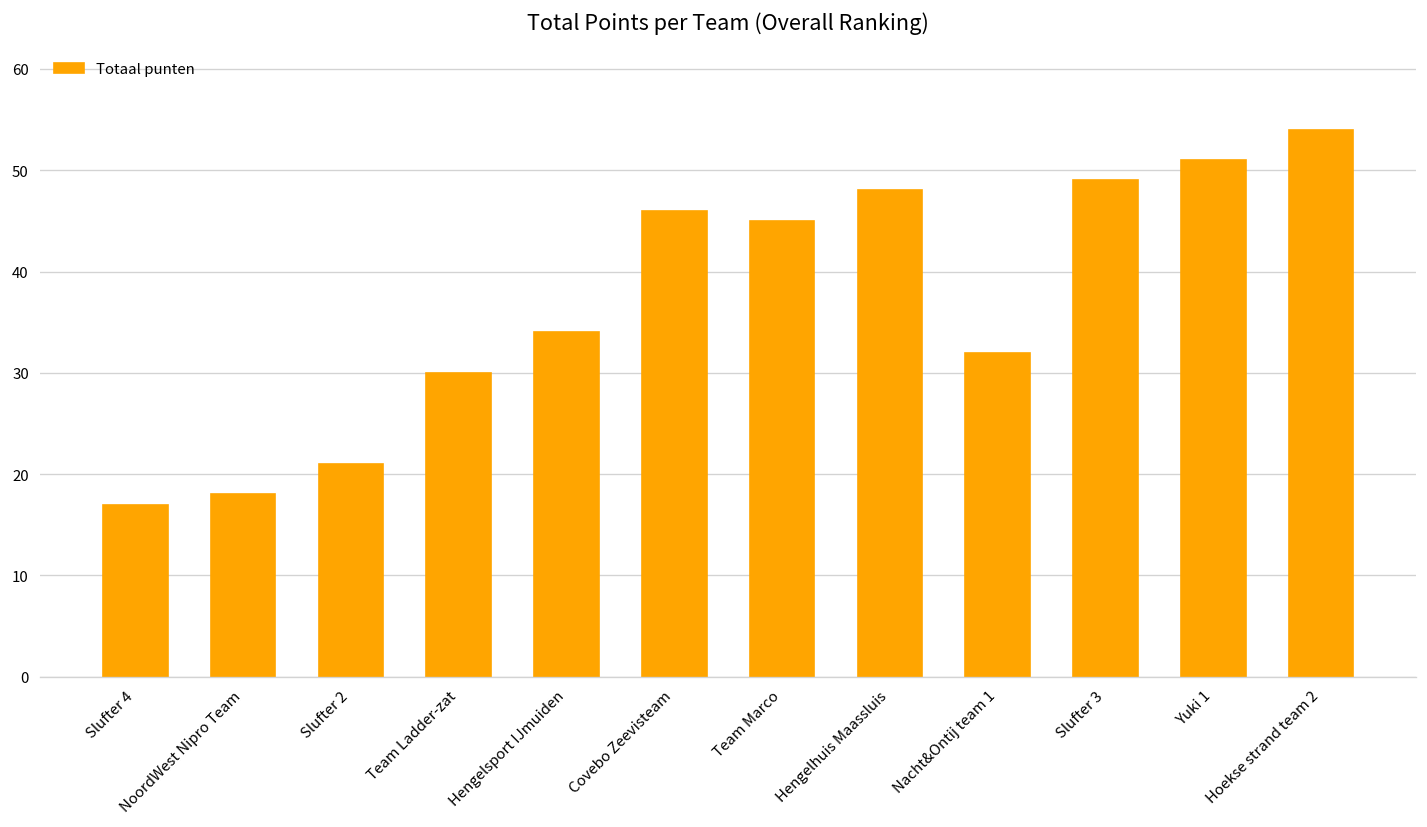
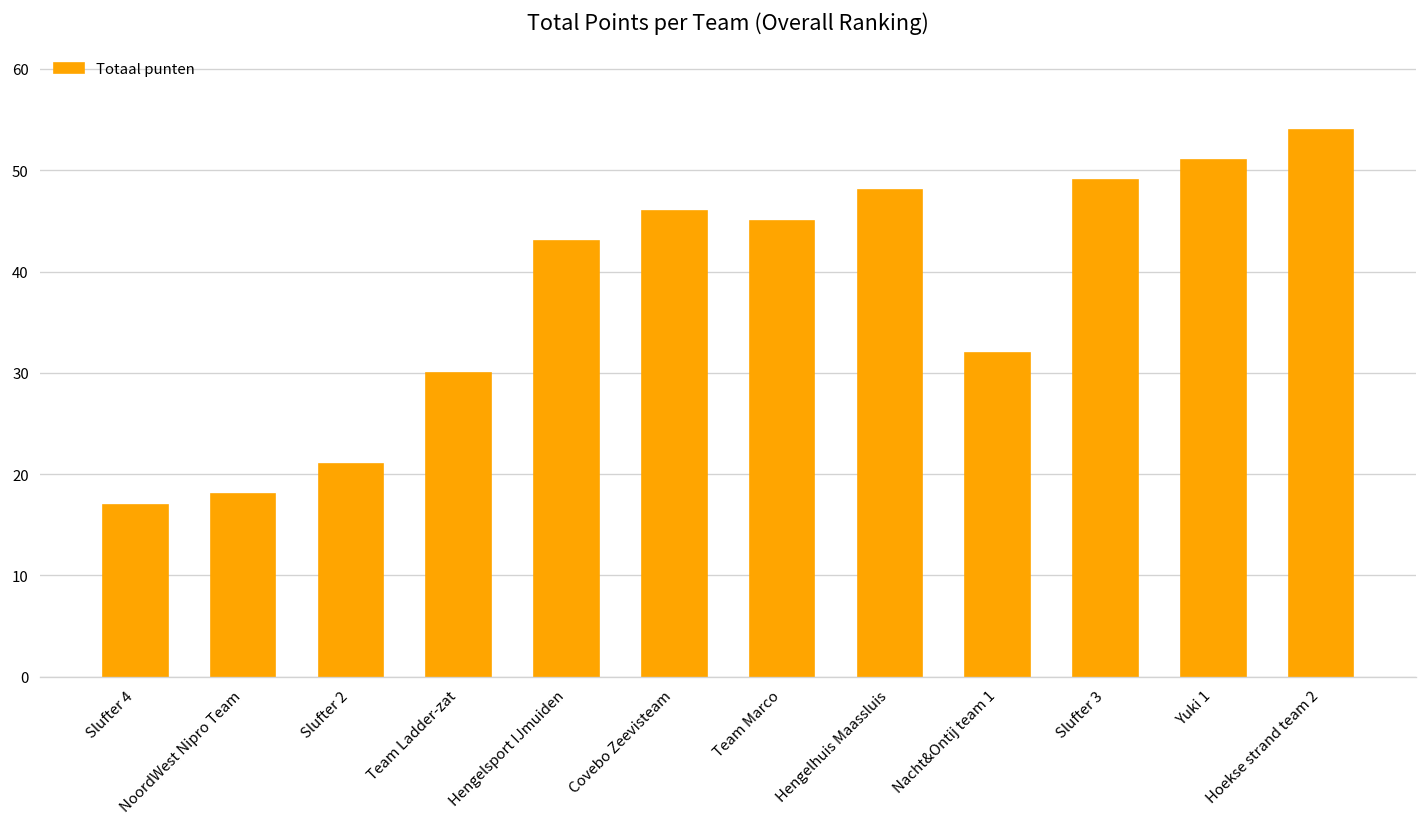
Hengelsport IJmuiden: 34 -> 43
